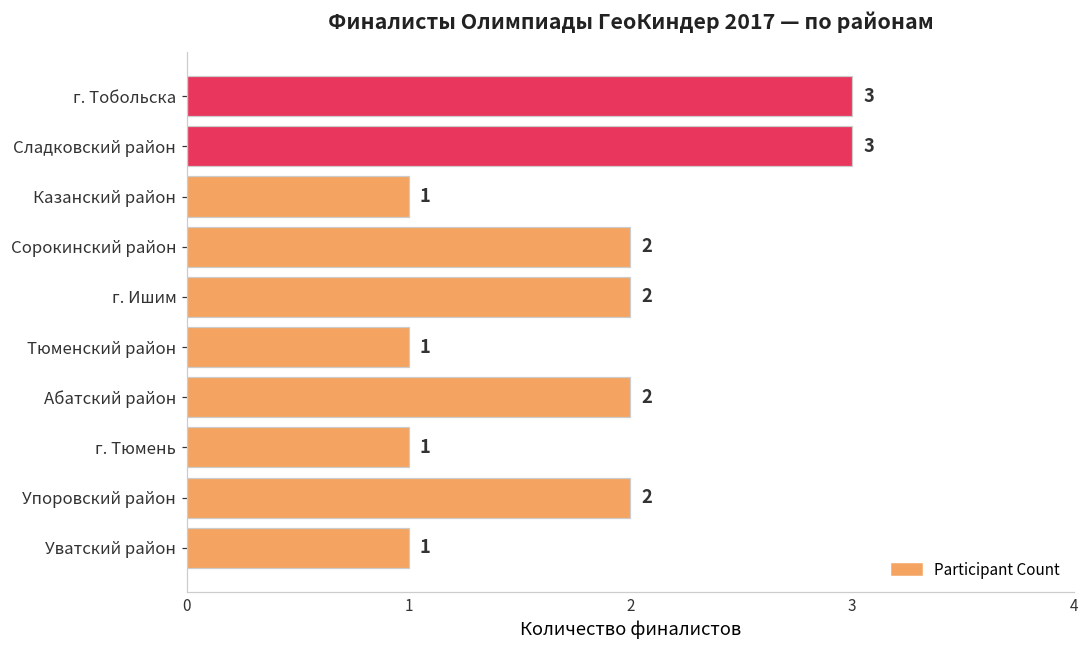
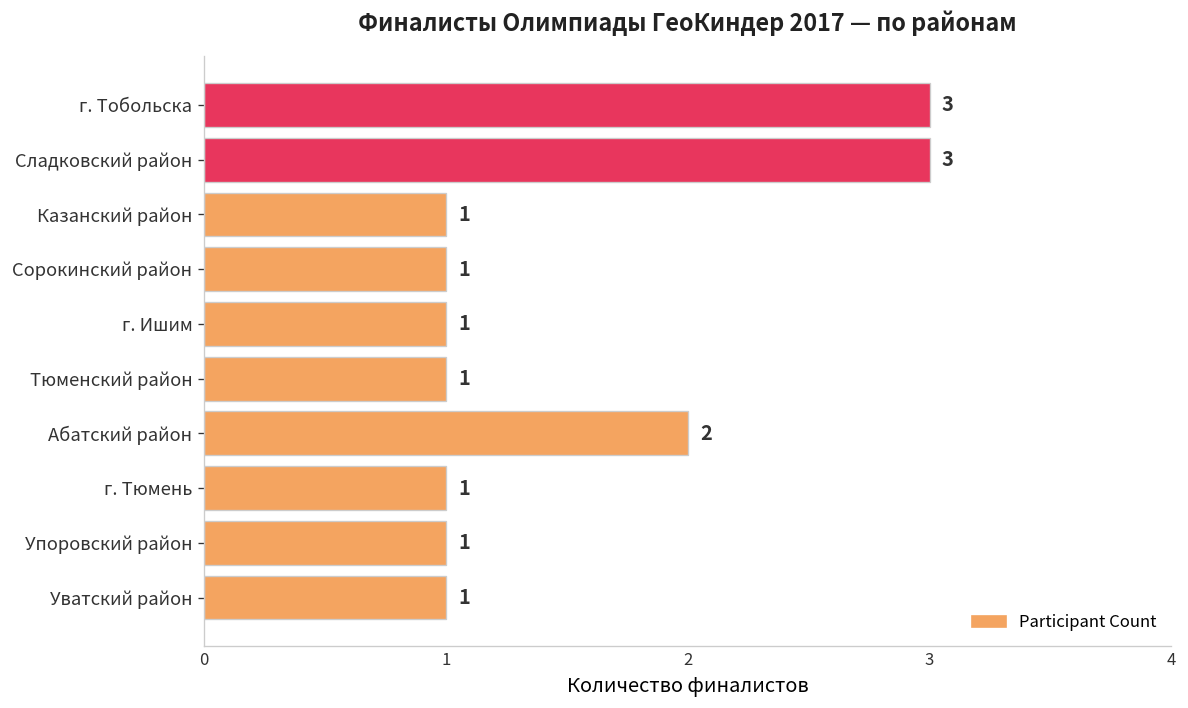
Сорокинский район: 2 -> 1
г. Ишим: 2 -> 1
Упоровский район: 2 -> 1
